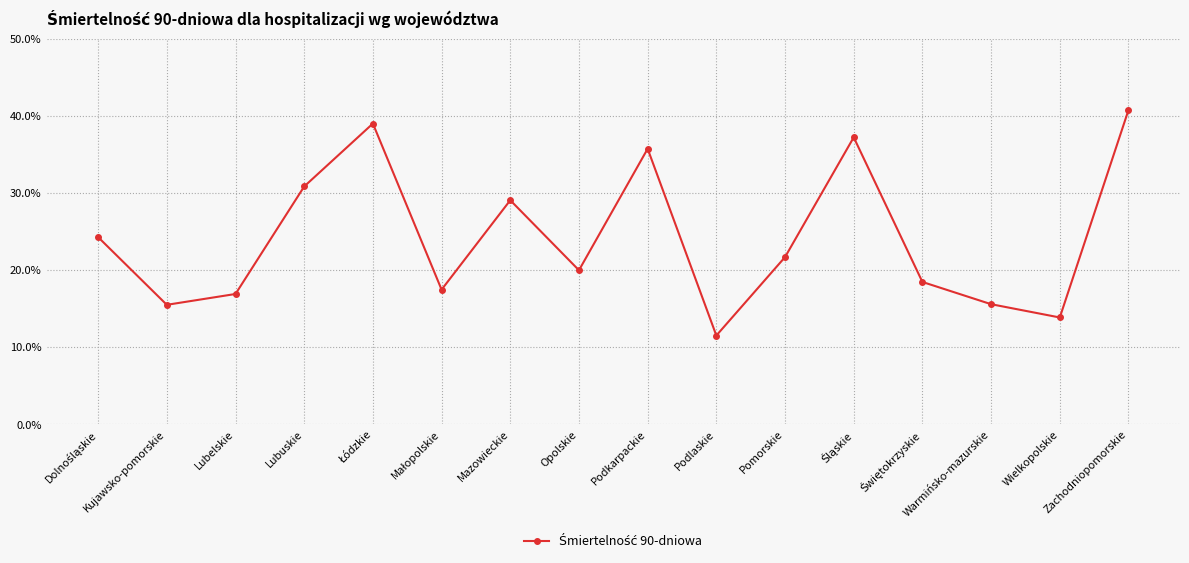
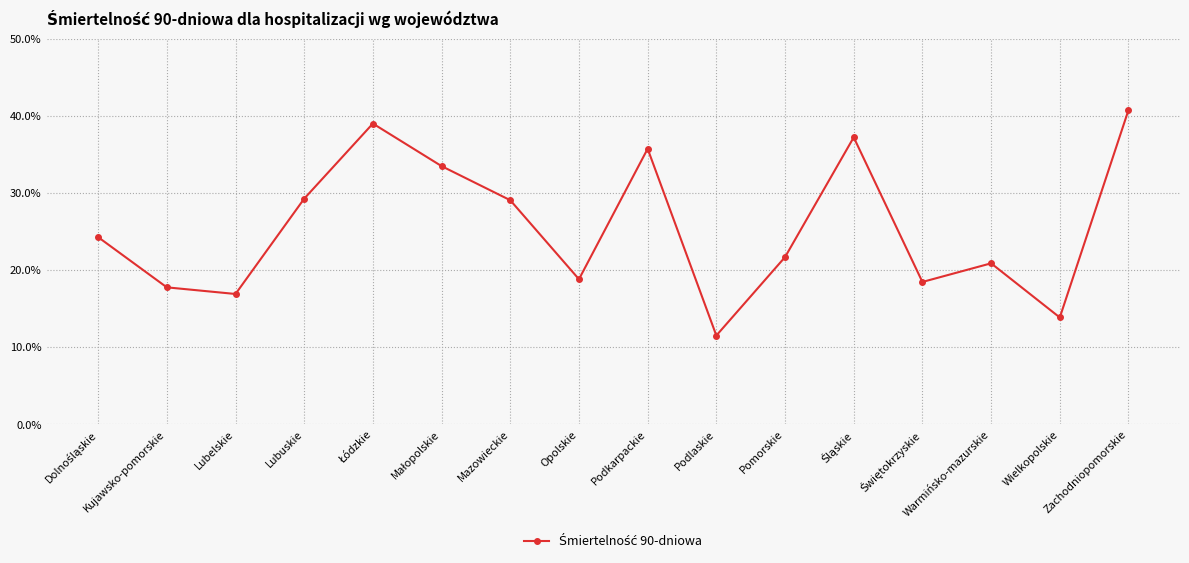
Kujawsko-pomorskie: 15% -> 18%
Lubuskie: 31% -> 29%
Małopolskie: 17% -> 33%
Opolskie: 20% -> 19%
Warmińsko-mazurskie: 16% -> 21%
